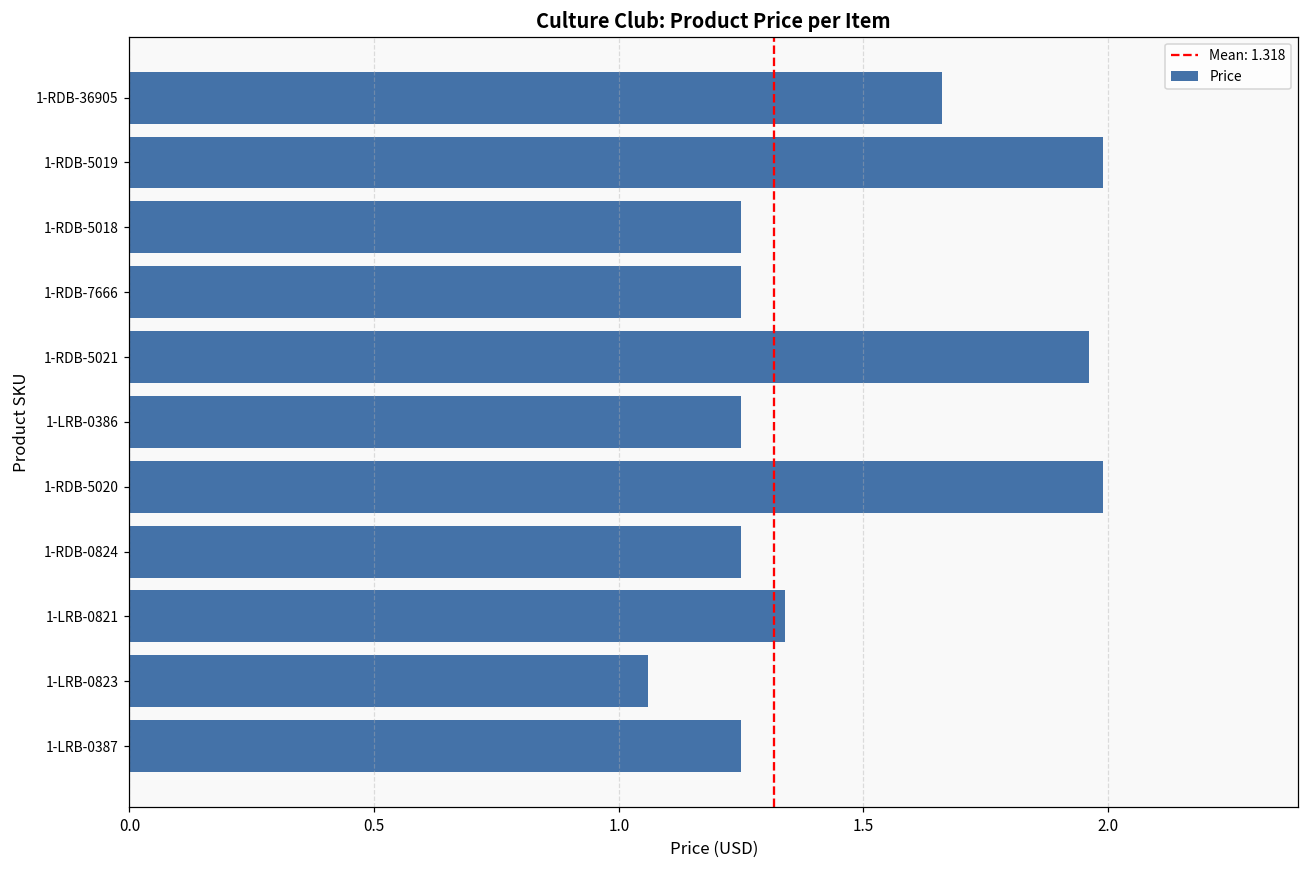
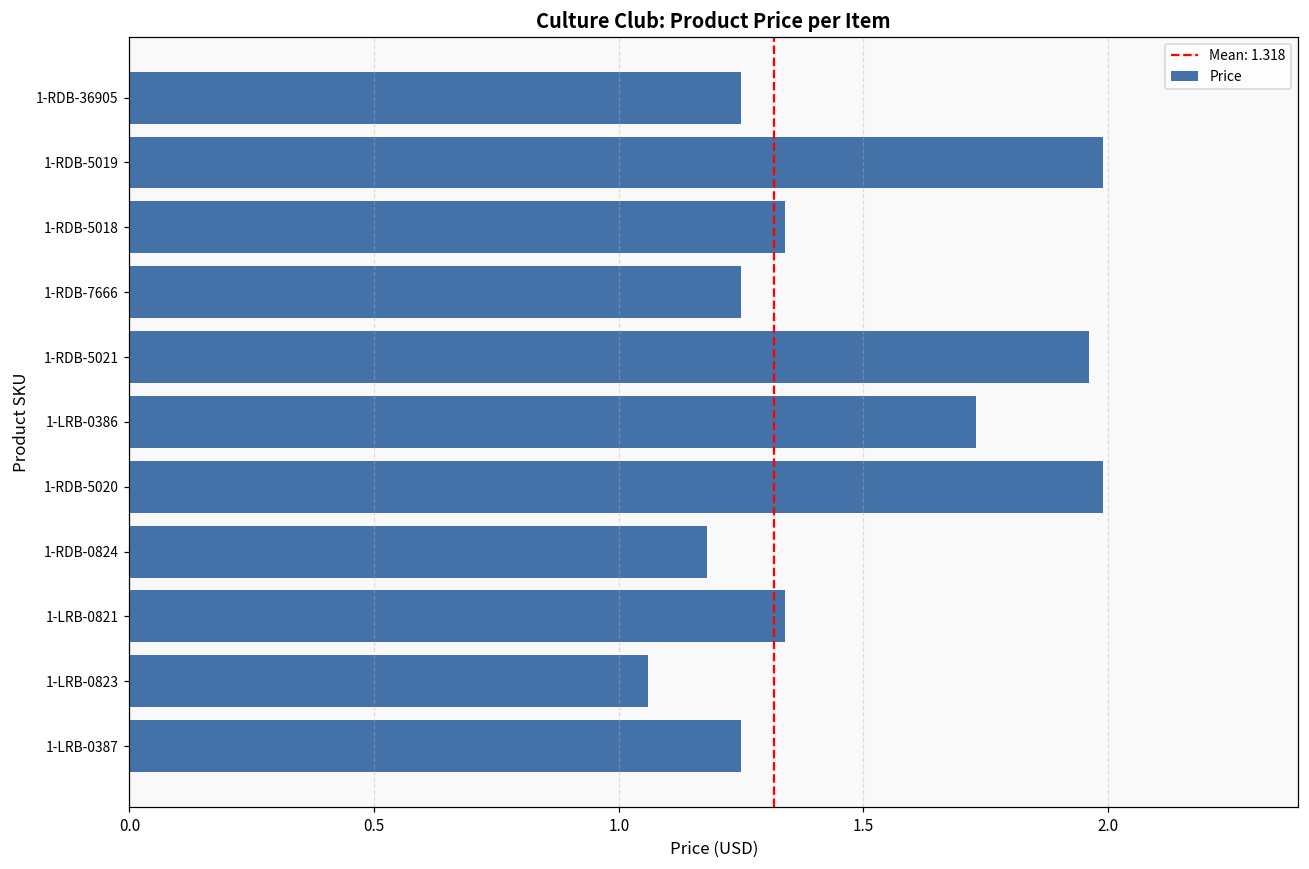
1-RDB-36905: 1.66 -> 1.25
1-RDB-5018: 1.25 -> 1.34
1-LRB-0386: 1.25 -> 1.73
1-RDB-0824: 1.25 -> 1.18
